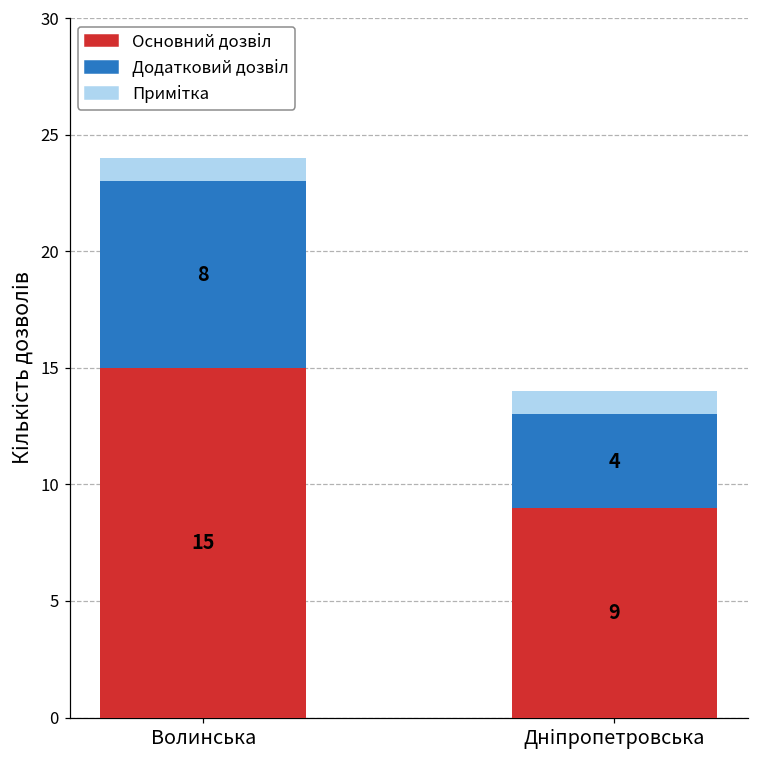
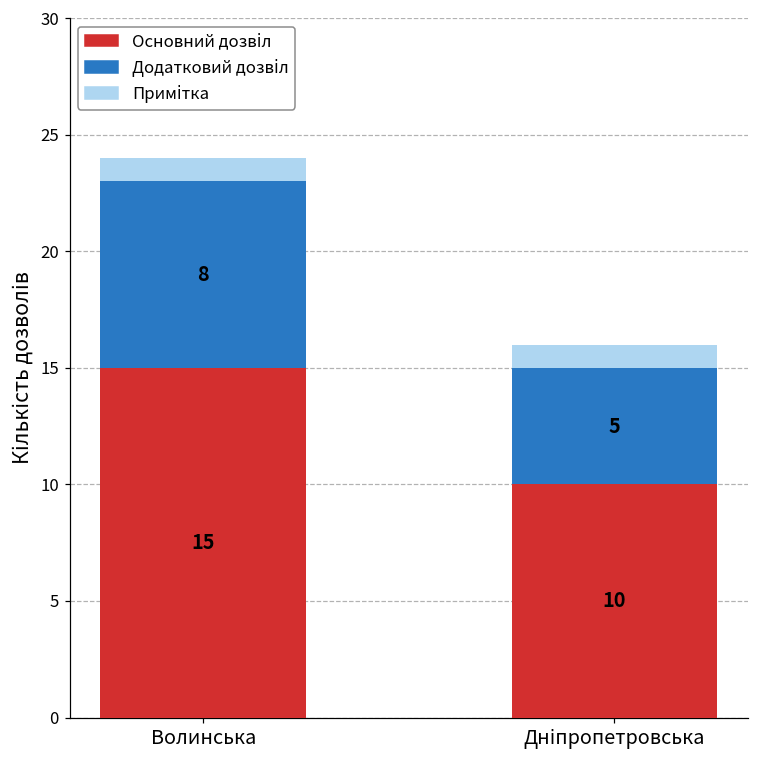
Основний дозвіл, Дніпропетровська: 9 -> 10
Додатковий дозвіл, Дніпропетровська: 4 -> 5
